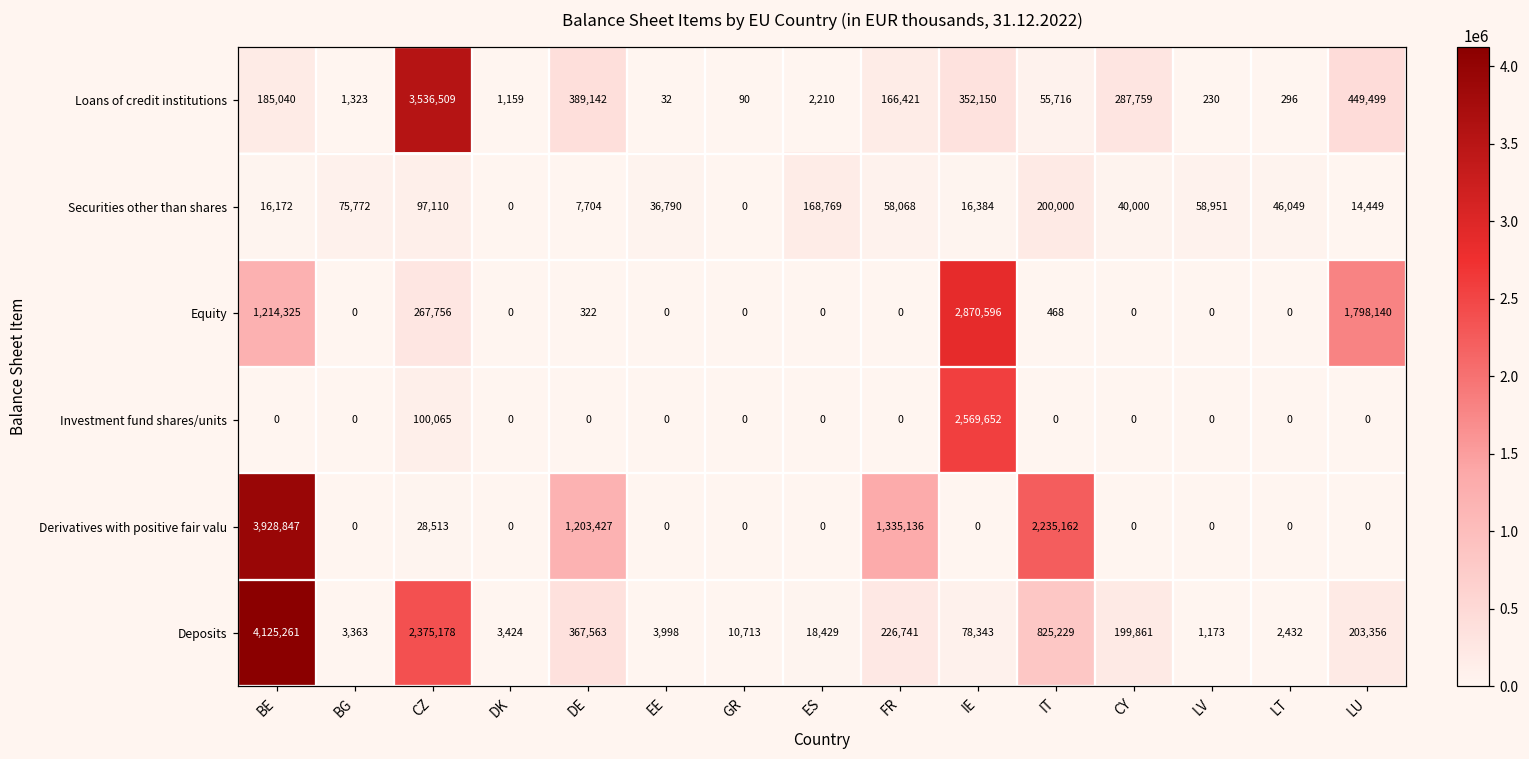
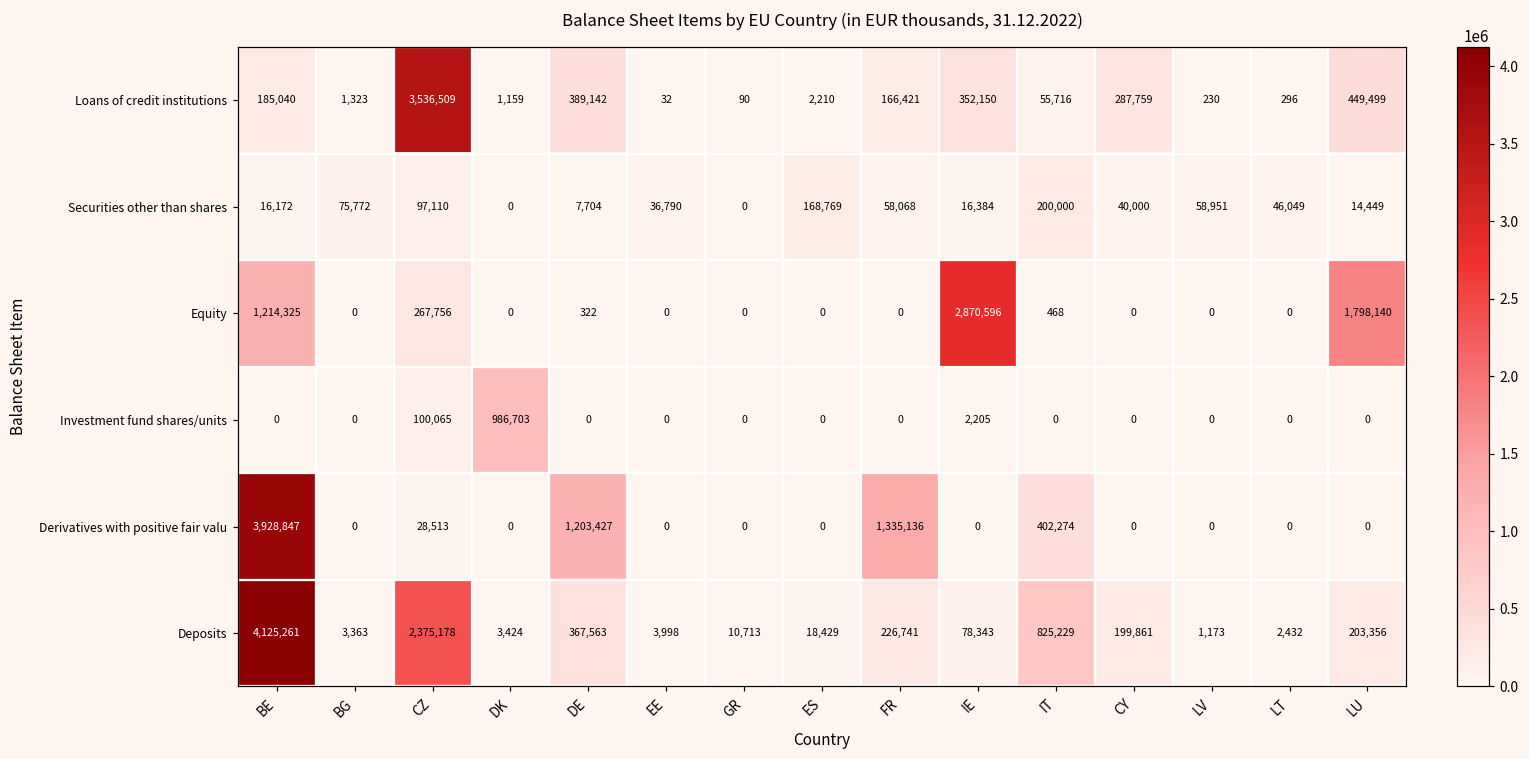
Investment fund shares/units, DK: 0 -> 986,703
Investment fund shares/units, IE: 2,569,652 -> 2,205
Derivatives with positive fair valu, IT: 2,235,162 -> 402,274
